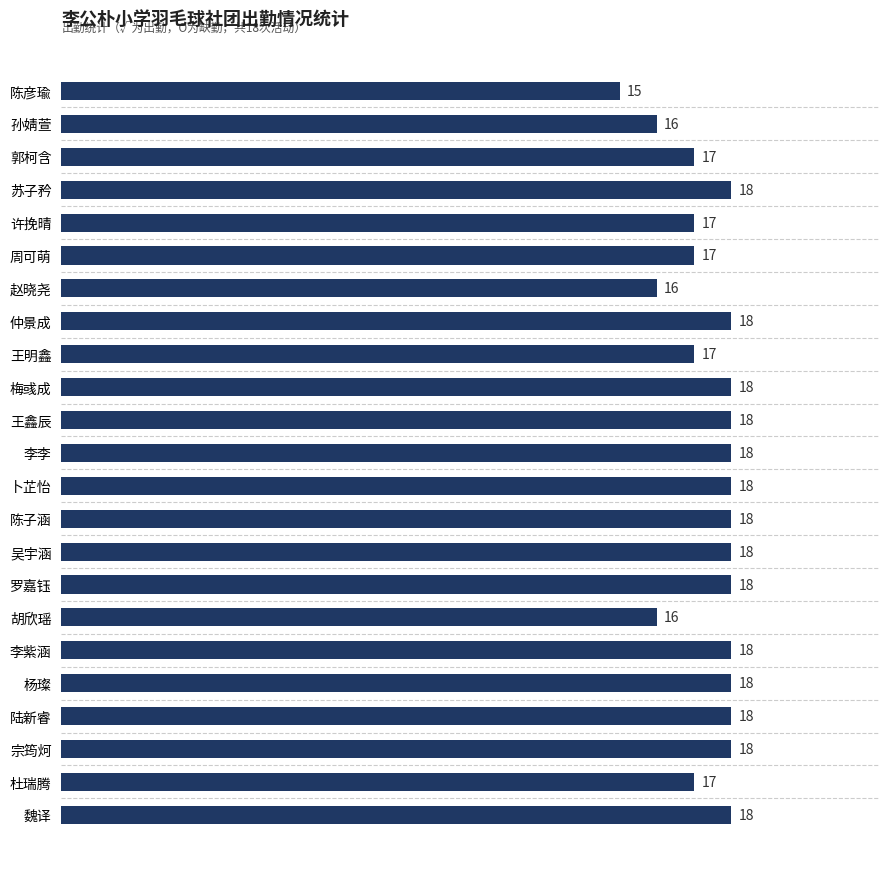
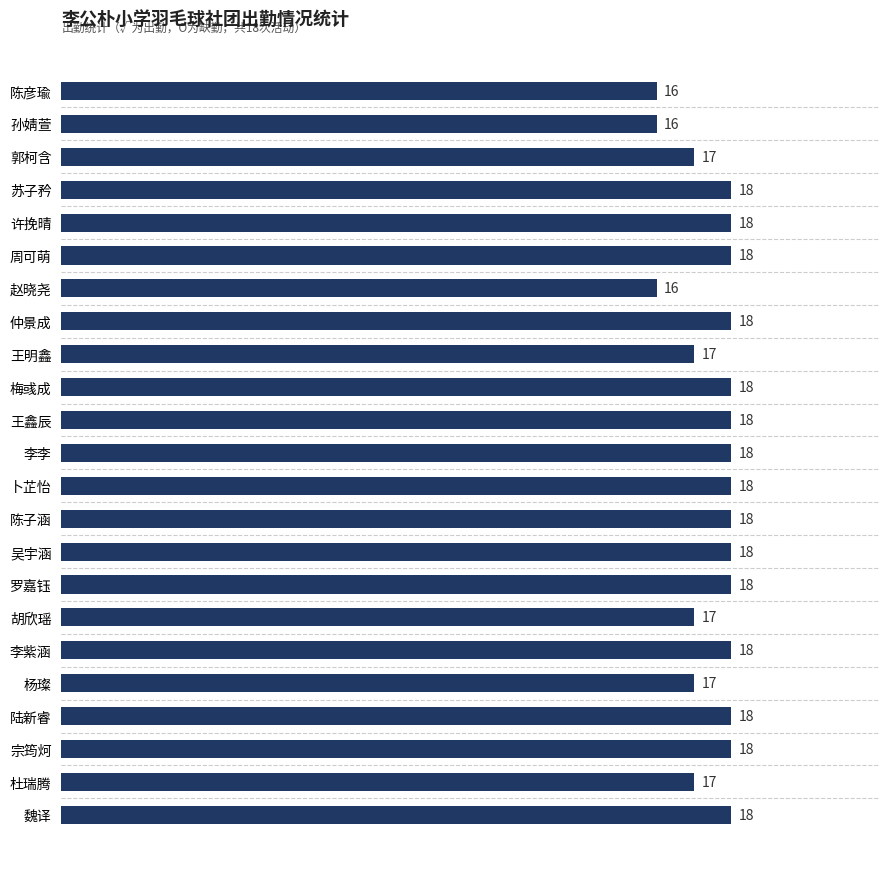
陈彦瑜: 15 -> 16
许挽晴: 17 -> 18
周可萌: 17 -> 18
胡欣瑶: 16 -> 17
杨璨: 18 -> 17
